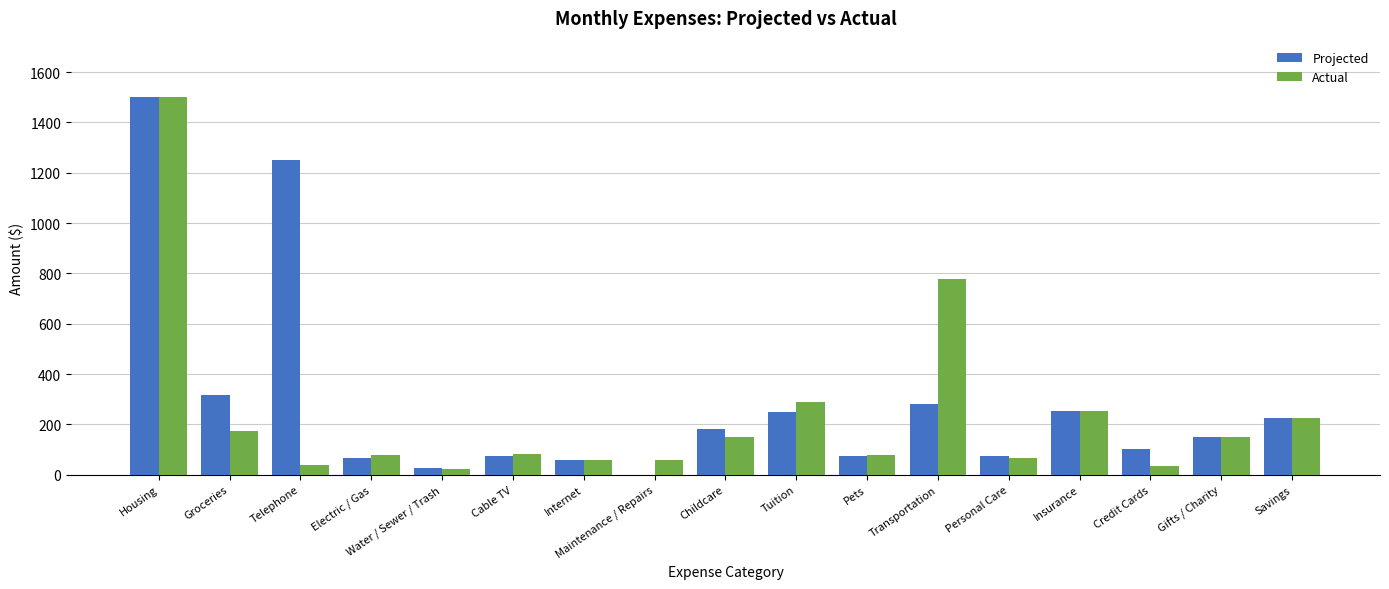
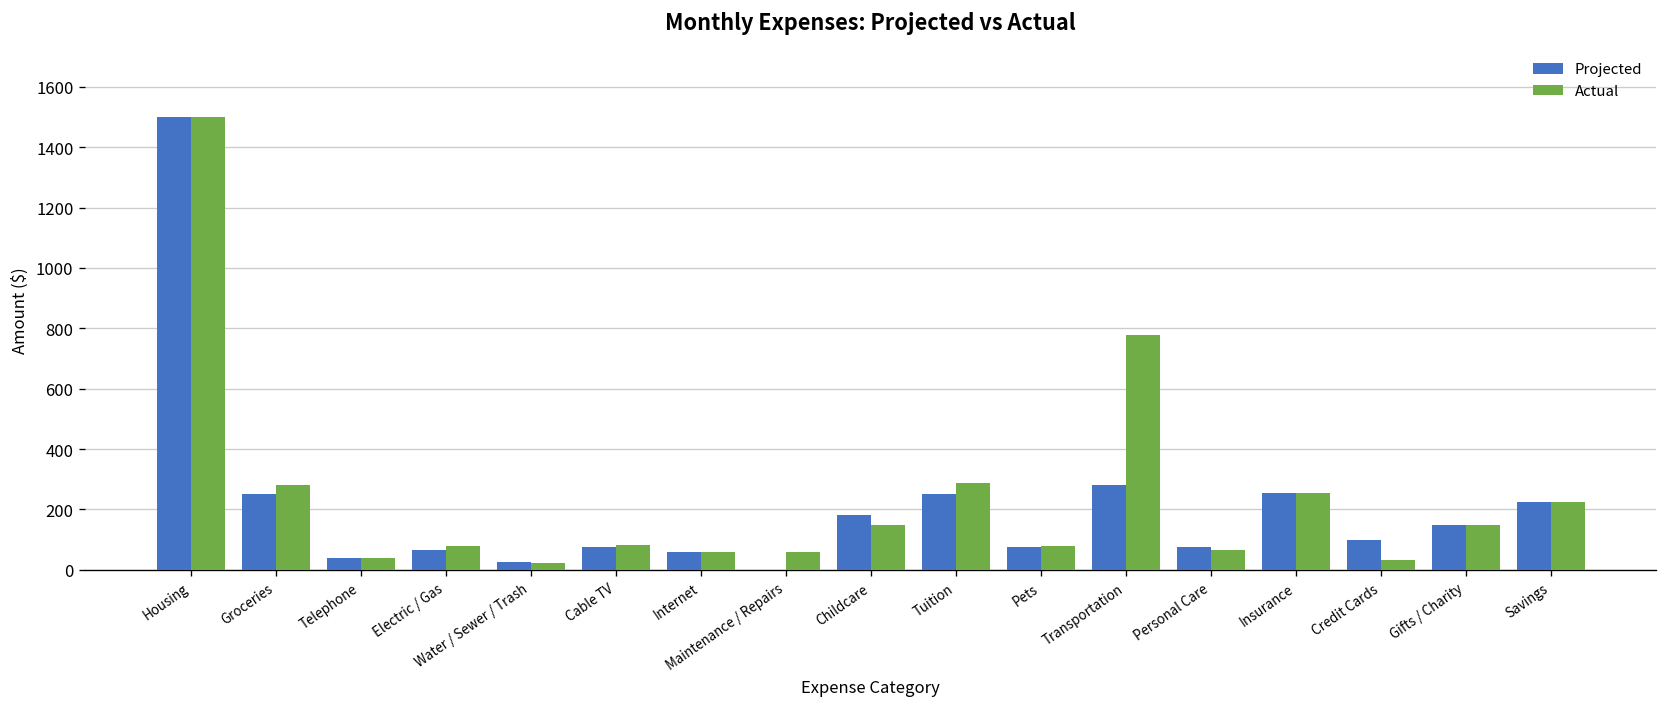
Projected, Groceries: 320 -> 250
Actual, Groceries: 180 -> 280
Projected, Telephone: 1250 -> 40
